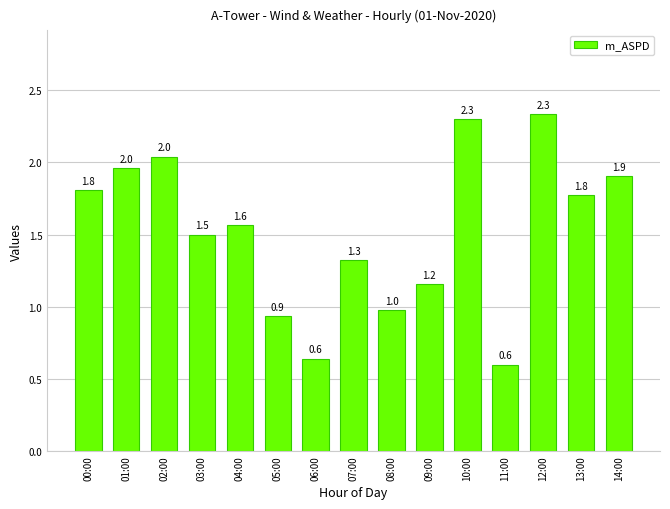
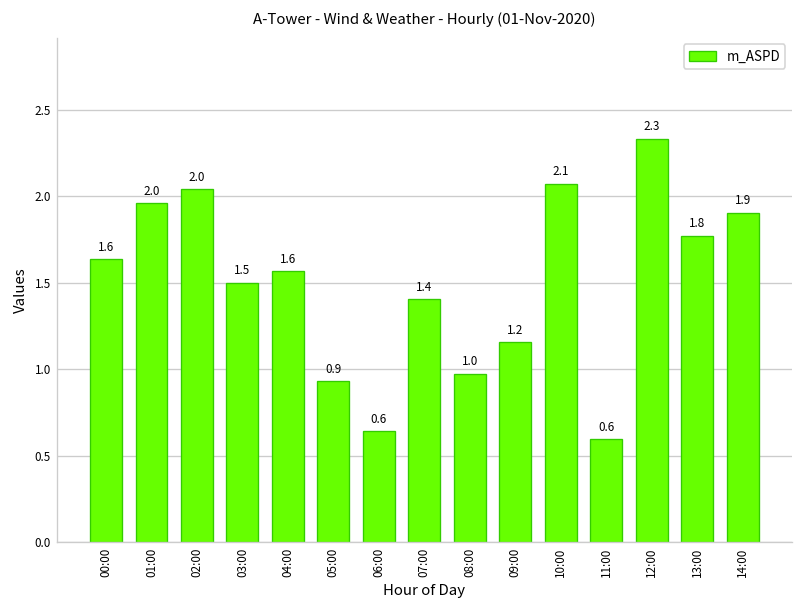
00:00: 1.8 -> 1.6
07:00: 1.3 -> 1.4
10:00: 2.3 -> 2.1
